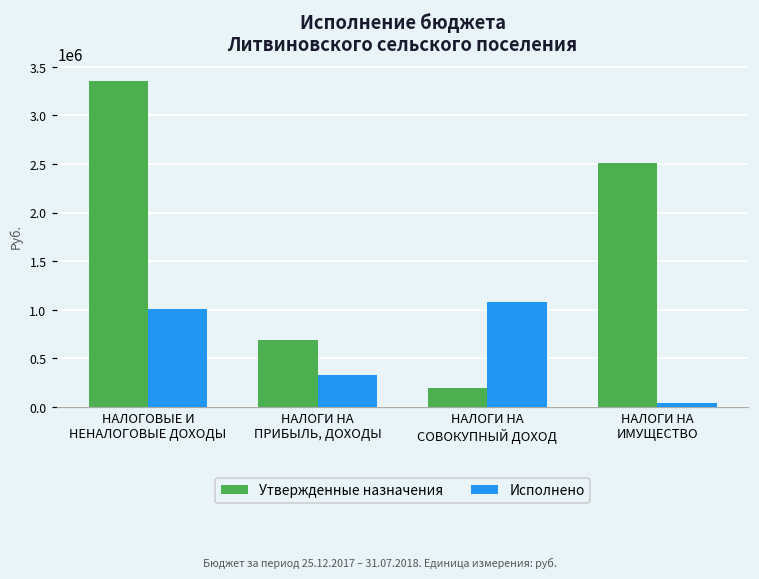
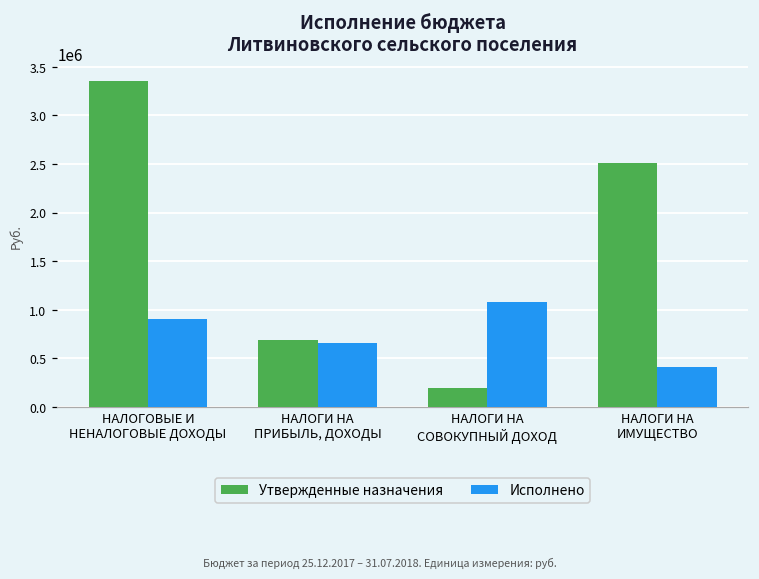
Исполнено, НАЛОГОВЫЕ И НЕНАЛОГОВЫЕ ДОХОДЫ: 1000000 -> 900000
Исполнено, НАЛОГИ НА ПРИБЫЛЬ, ДОХОДЫ: 300000 -> 700000
Исполнено, НАЛОГИ НА ИМУЩЕСТВО: 0 -> 400000
